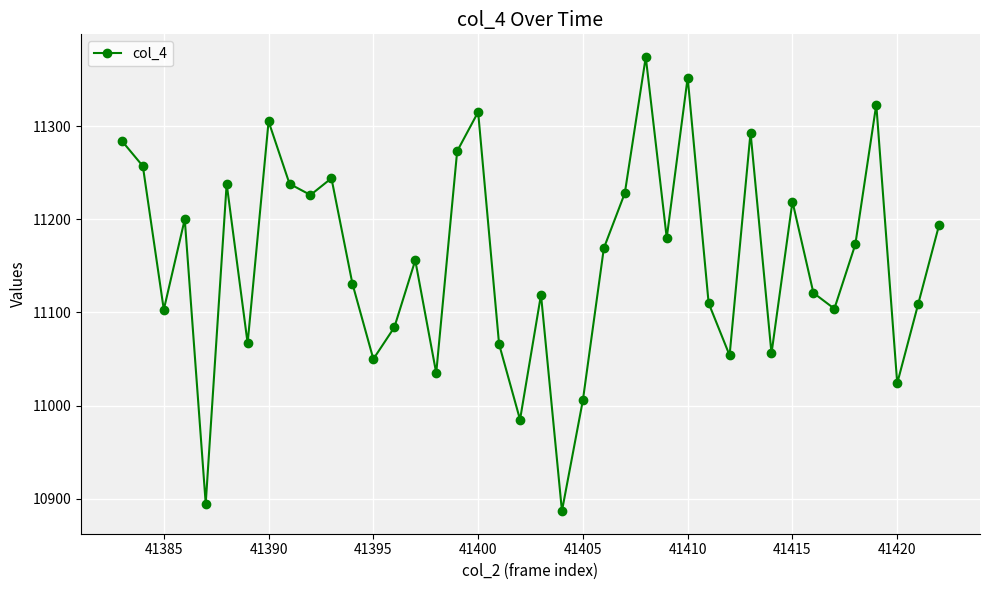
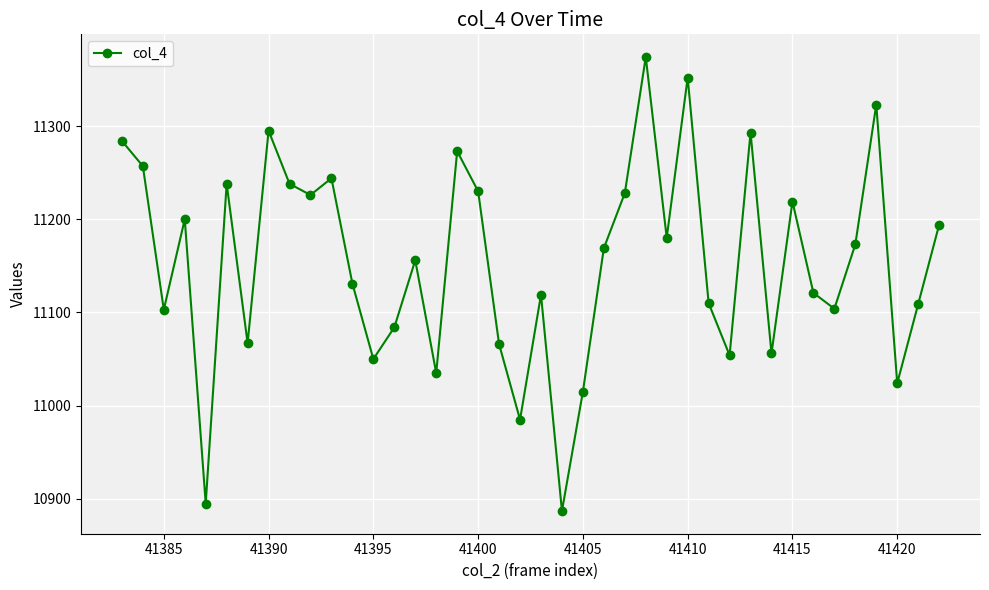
41390: 11310 -> 11300
41400: 11320 -> 11230
41405: 11010 -> 11020
